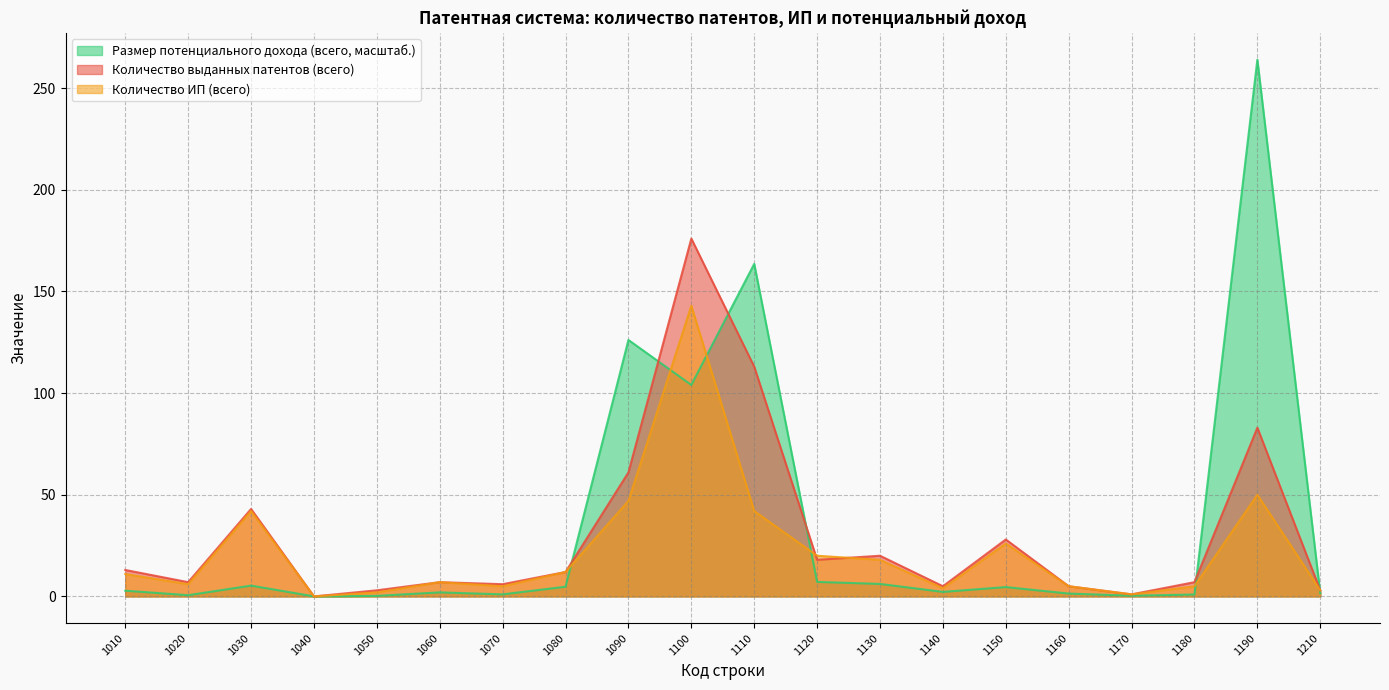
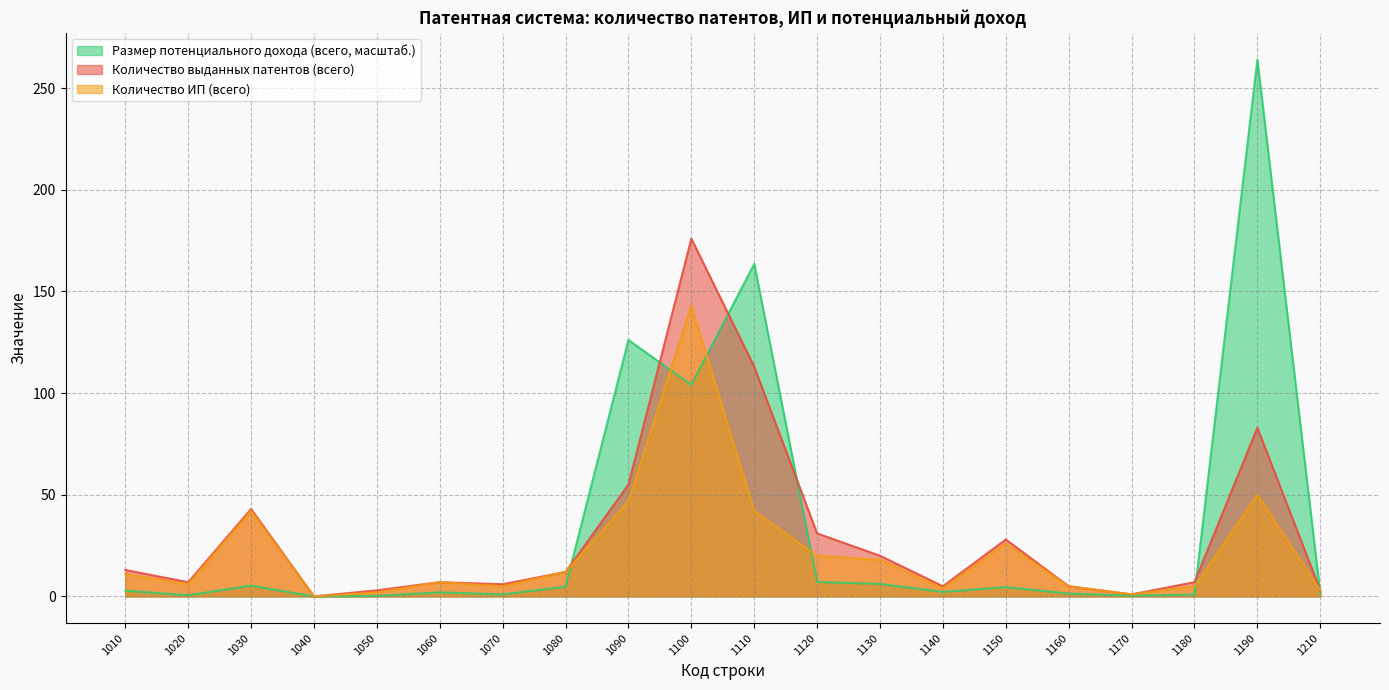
Количество выданных патентов (всего), 1090: 61 -> 55
Количество выданных патентов (всего), 1120: 18 -> 31
